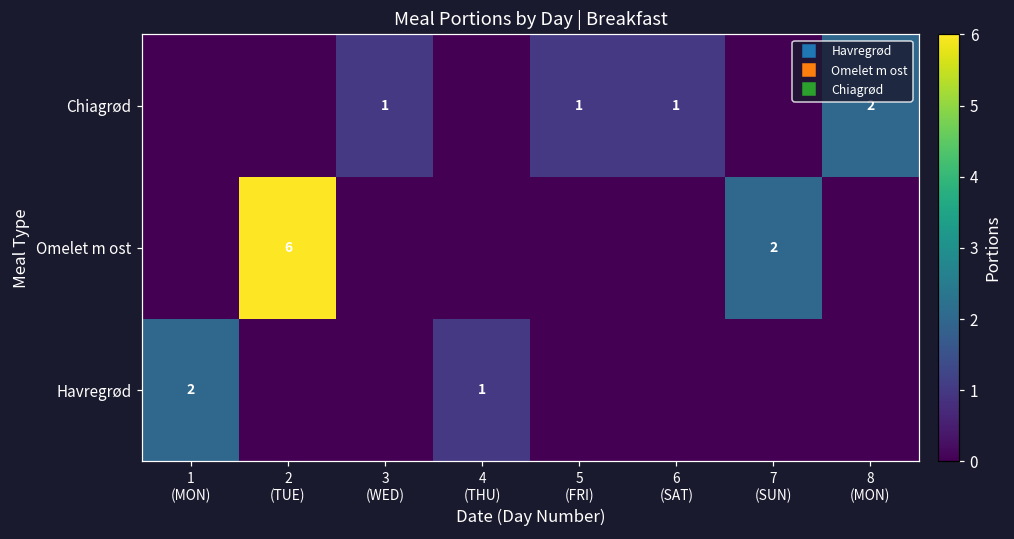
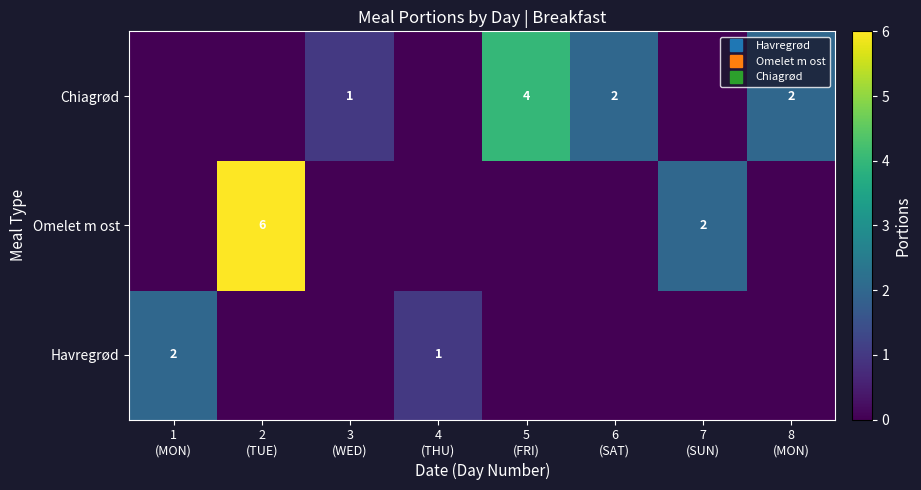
Chiagrød, 5 (FRI): 1 -> 4
Chiagrød, 6 (SAT): 1 -> 2
